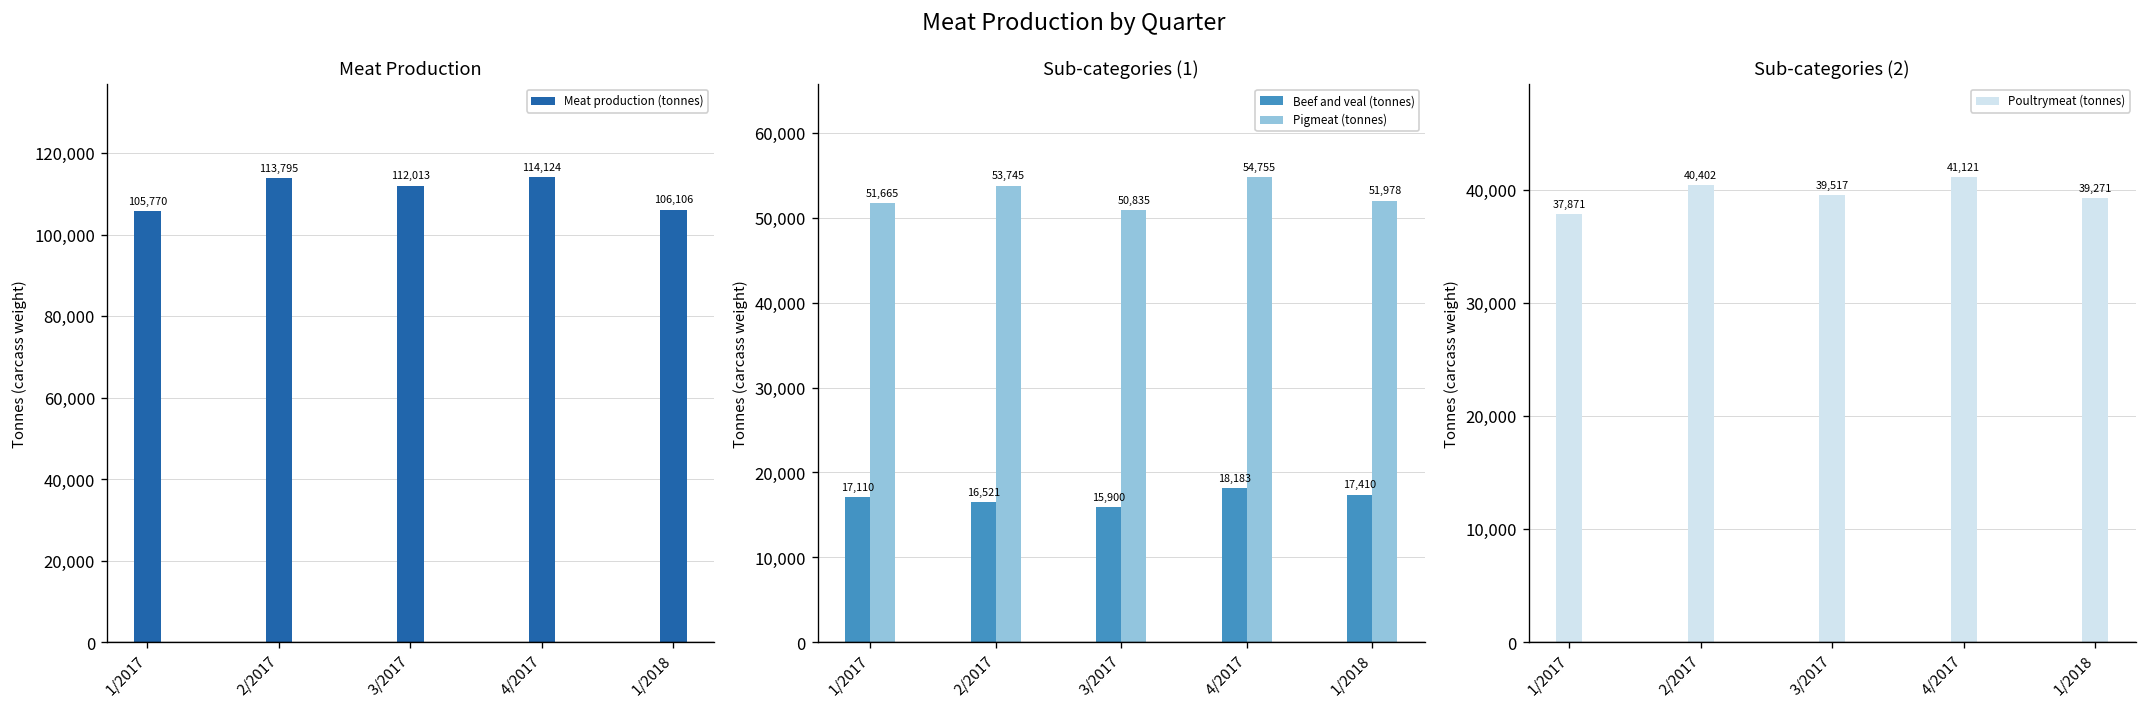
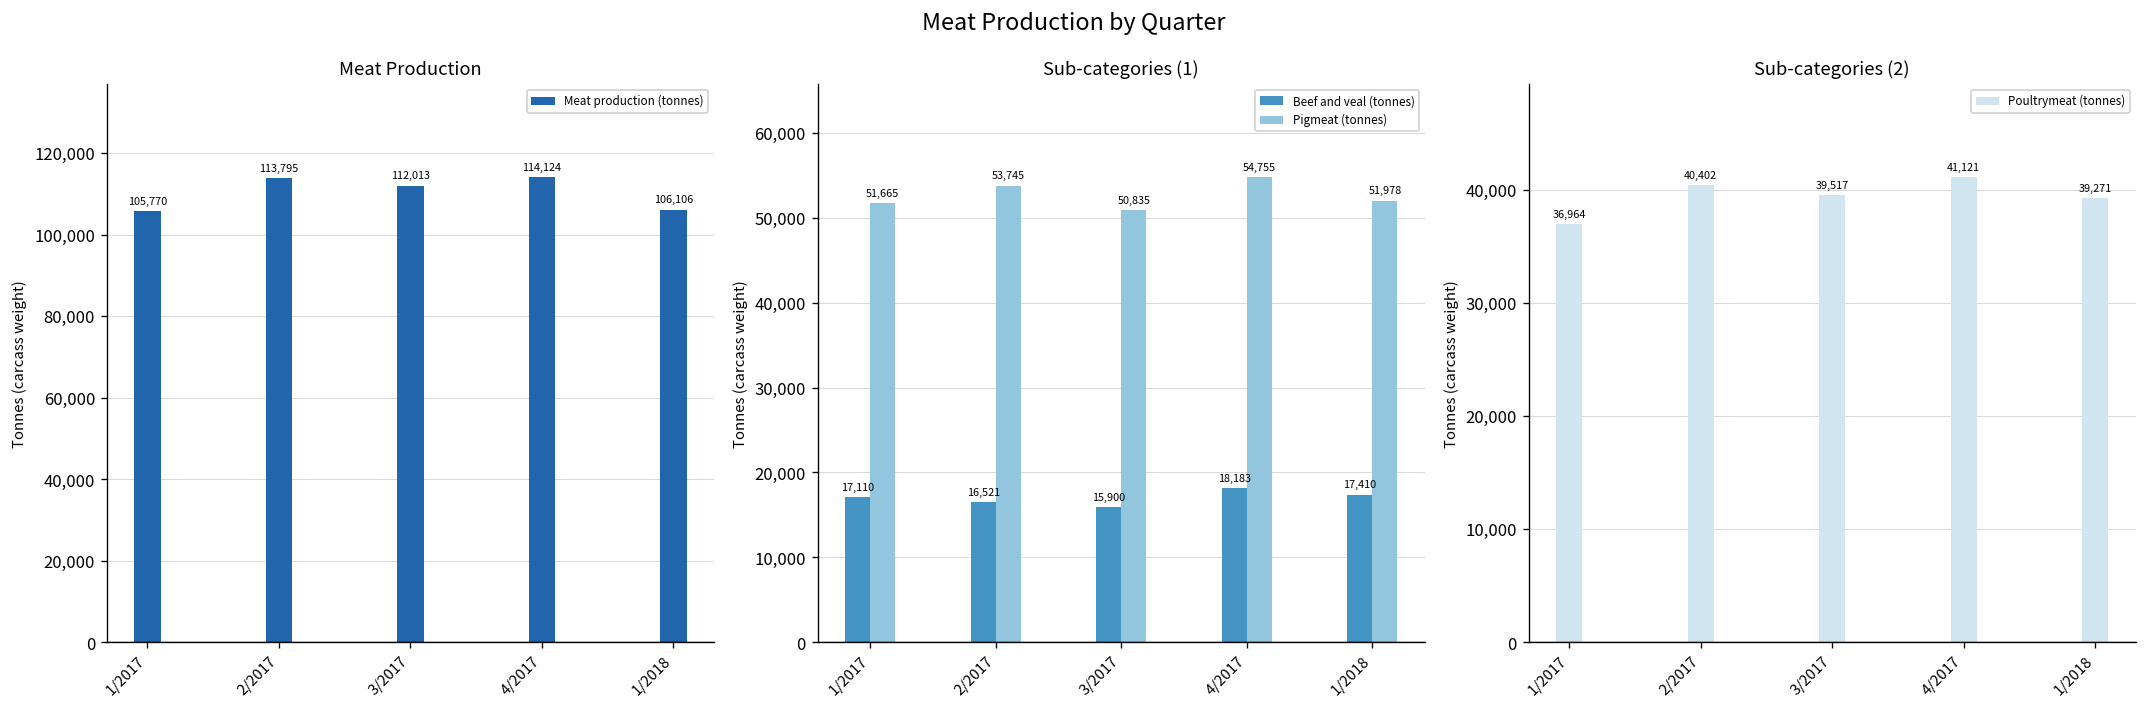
Sub-categories (2), 1/2017: 37,871 -> 36,964
